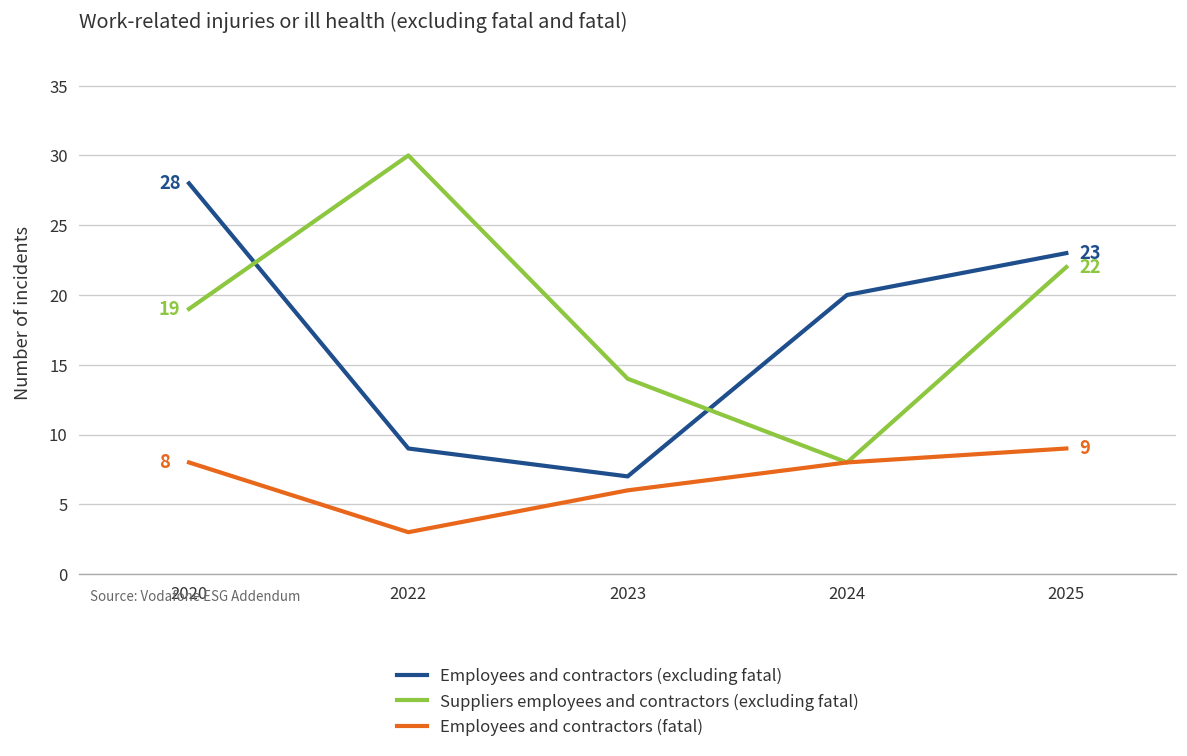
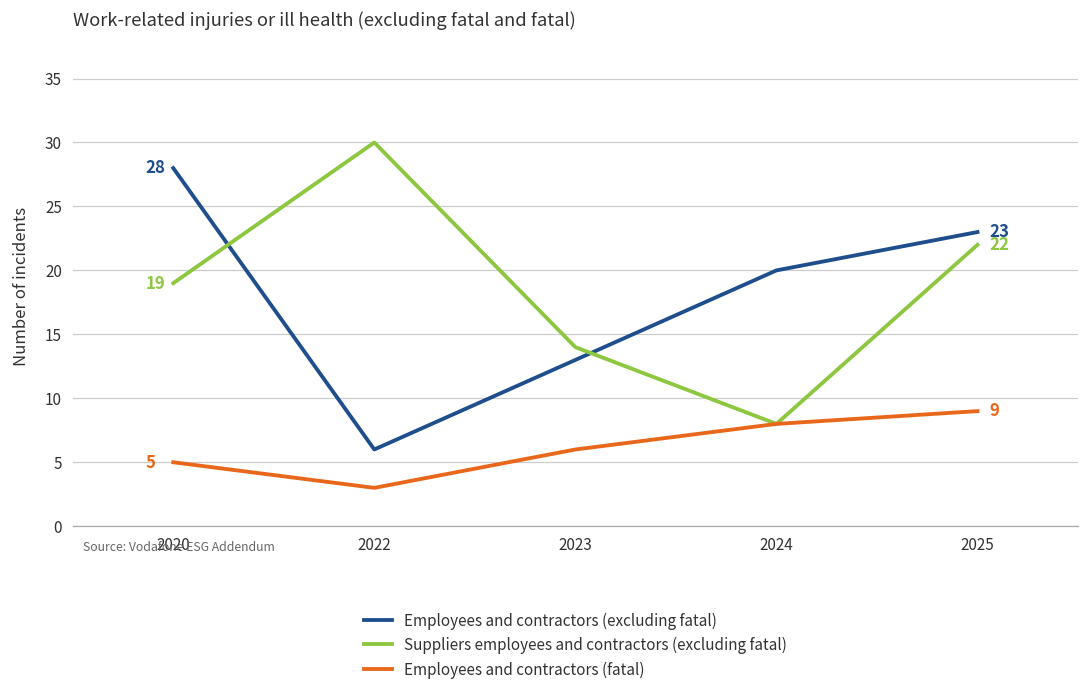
Employees and contractors (fatal), 2020: 8 -> 5
Employees and contractors (excluding fatal), 2022: 9 -> 6
Employees and contractors (excluding fatal), 2023: 7 -> 13
